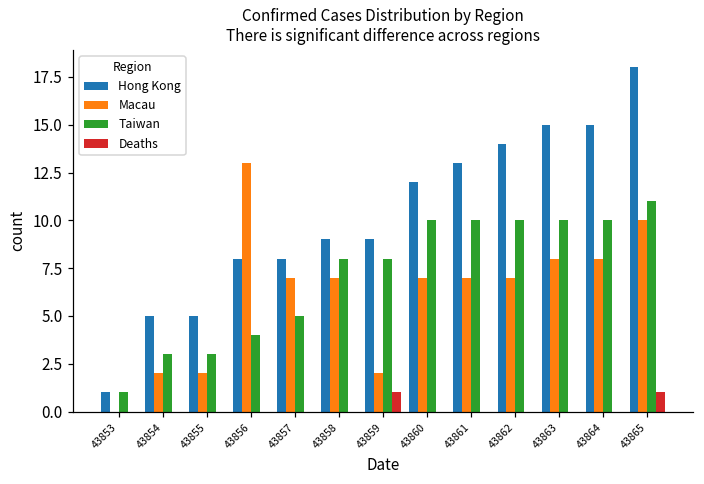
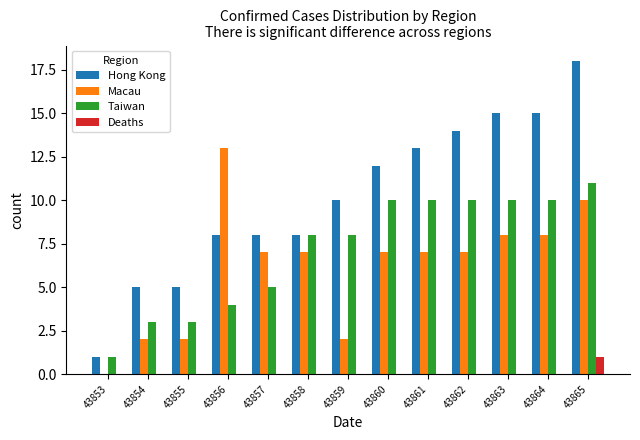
Hong Kong, 43858: 9 -> 8
Hong Kong, 43859: 9 -> 10
Deaths, 43859: 1 -> 0
